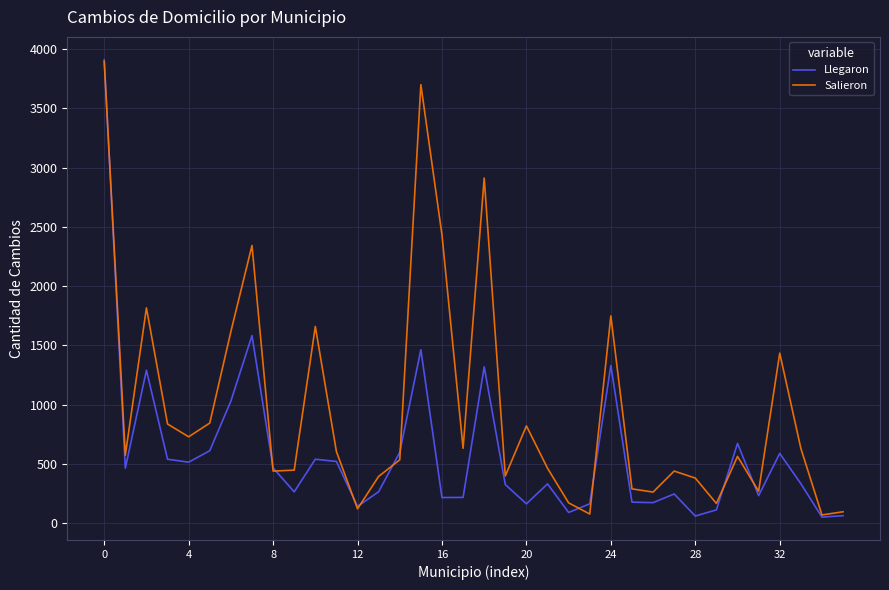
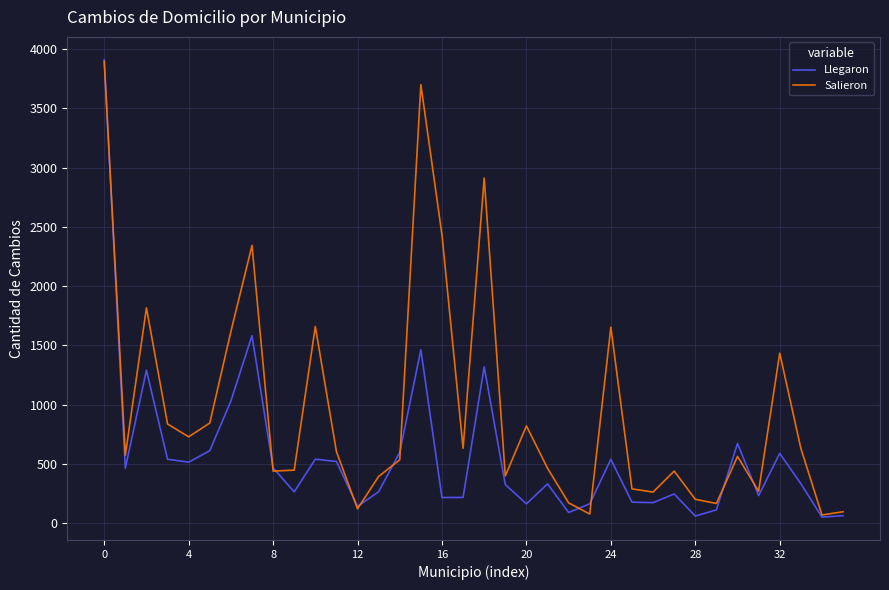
Llegaron, 24: 1330 -> 540
Salieron, 24: 1750 -> 1650
Salieron, 28: 380 -> 200
